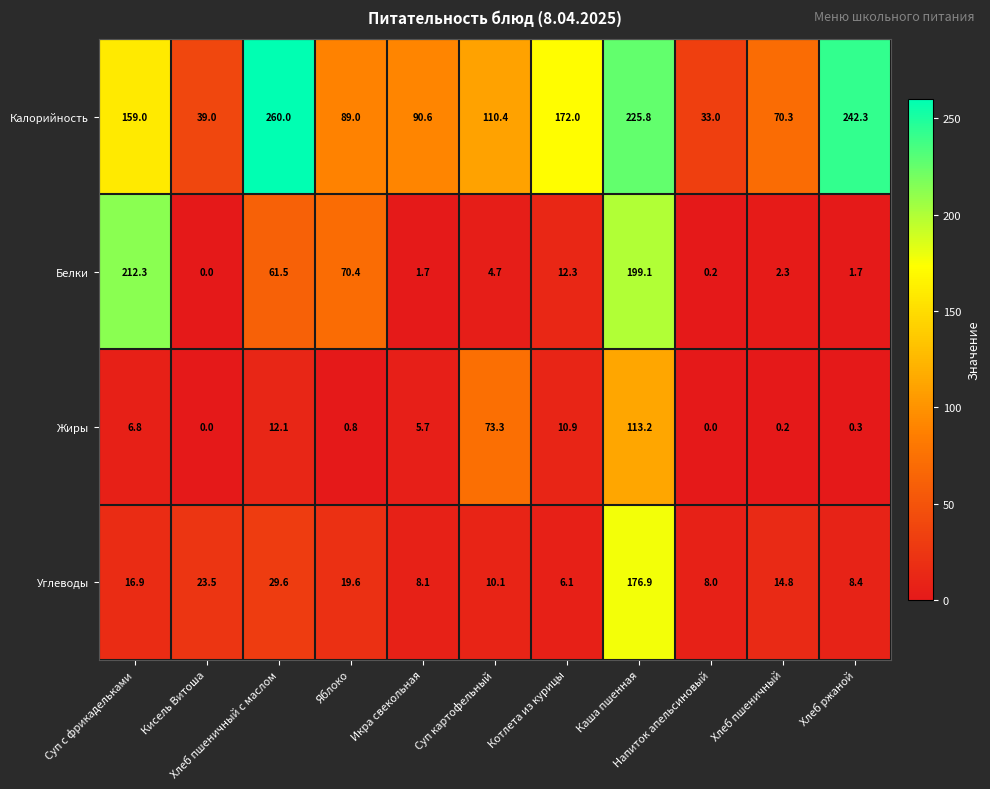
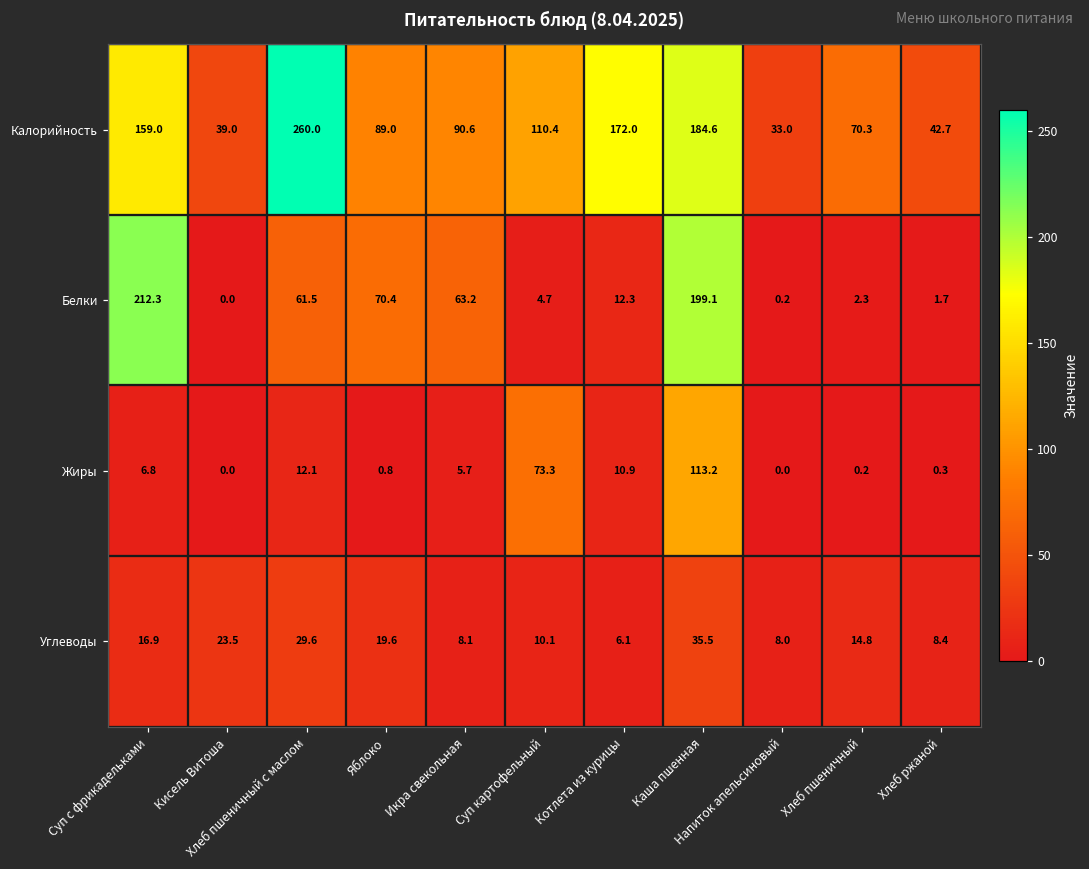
Калорийность, Каша пшенная: 225.8 -> 184.6
Калорийность, Хлеб ржаной: 242.3 -> 42.7
Белки, Икра свекольная: 1.7 -> 63.2
Углеводы, Каша пшенная: 176.9 -> 35.5
